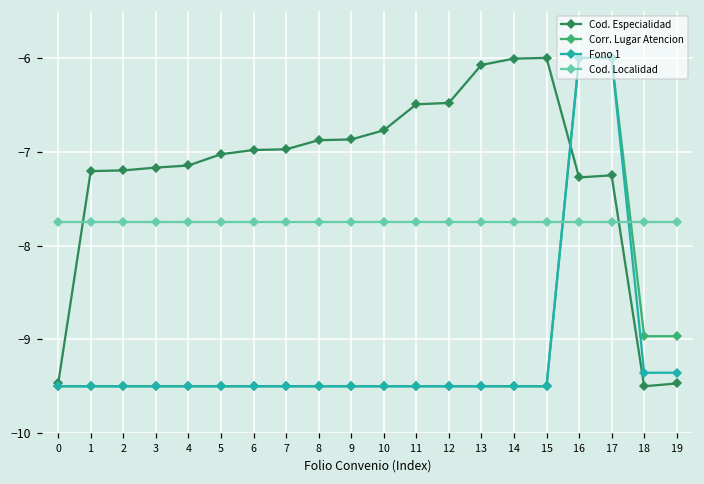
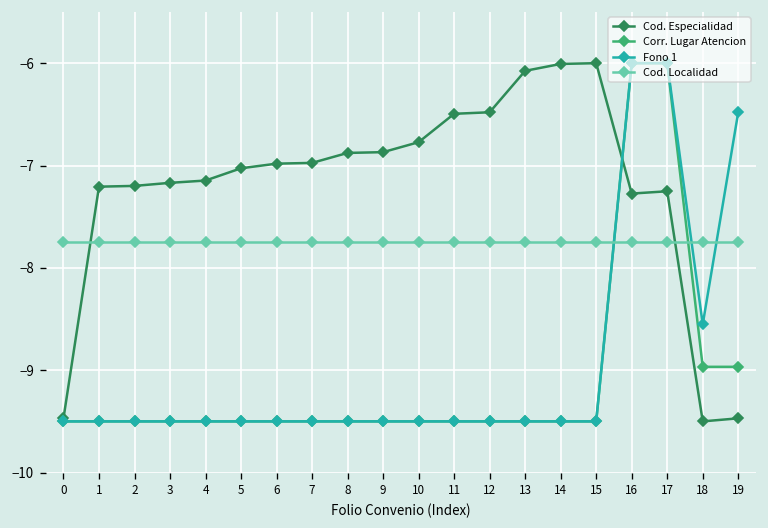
Fono 1, 18: -9.4 -> -8.6
Fono 1, 19: -9.4 -> -6.5
